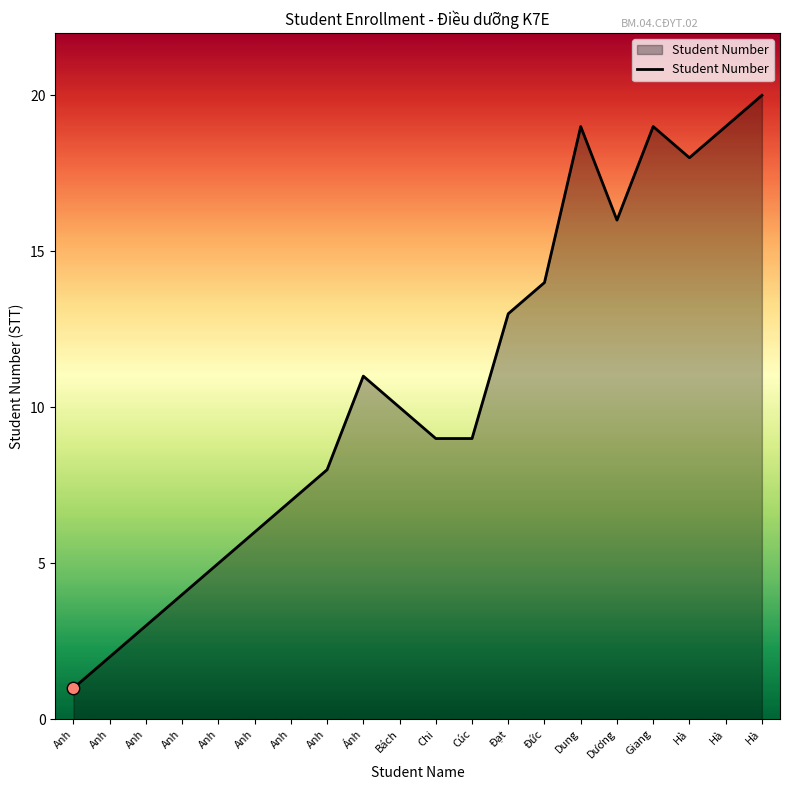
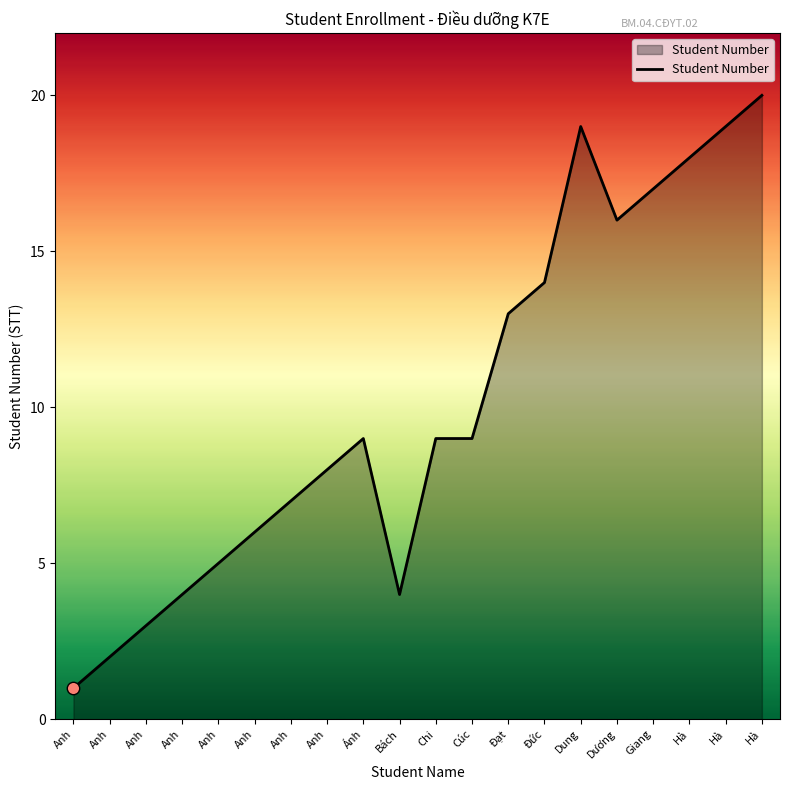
Student Number, Ánh: 11 -> 9
Student Number, Bách: 10 -> 4
Student Number, Giang: 19 -> 17
